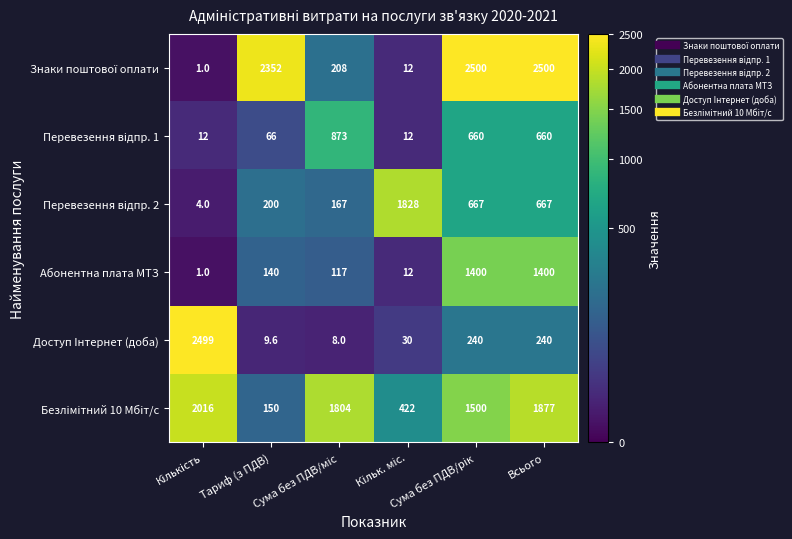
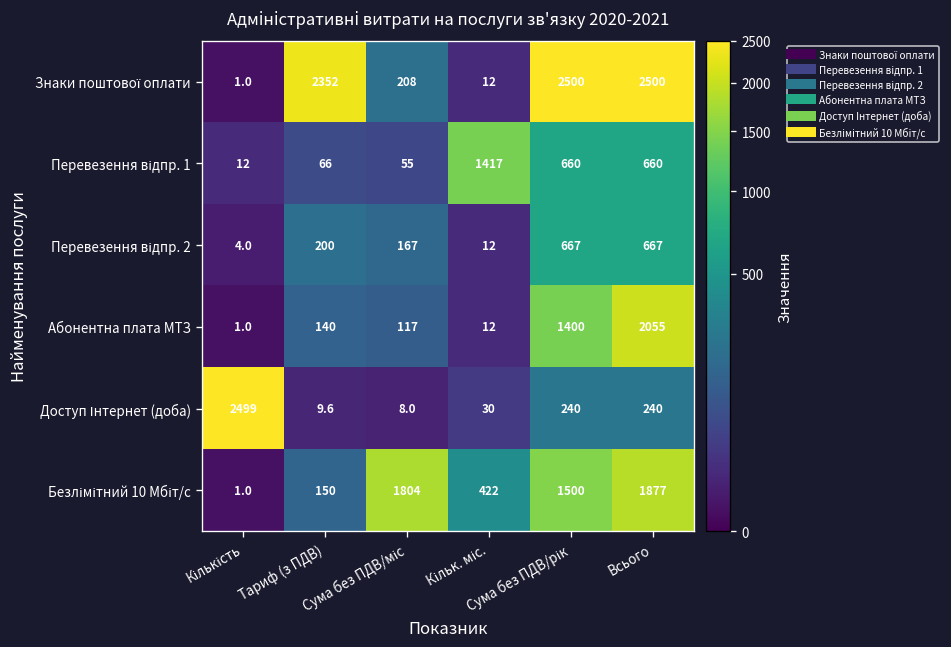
Перевезення відпр. 1, Сума без ПДВ/міс: 873 -> 55
Перевезення відпр. 1, Кільк. міс.: 12 -> 1417
Перевезення відпр. 2, Кільк. міс.: 1828 -> 12
Абонентна плата МТЗ, Всього: 1400 -> 2055
Безлімітний 10 Мбіт/с, Кількість: 2016 -> 1.0
